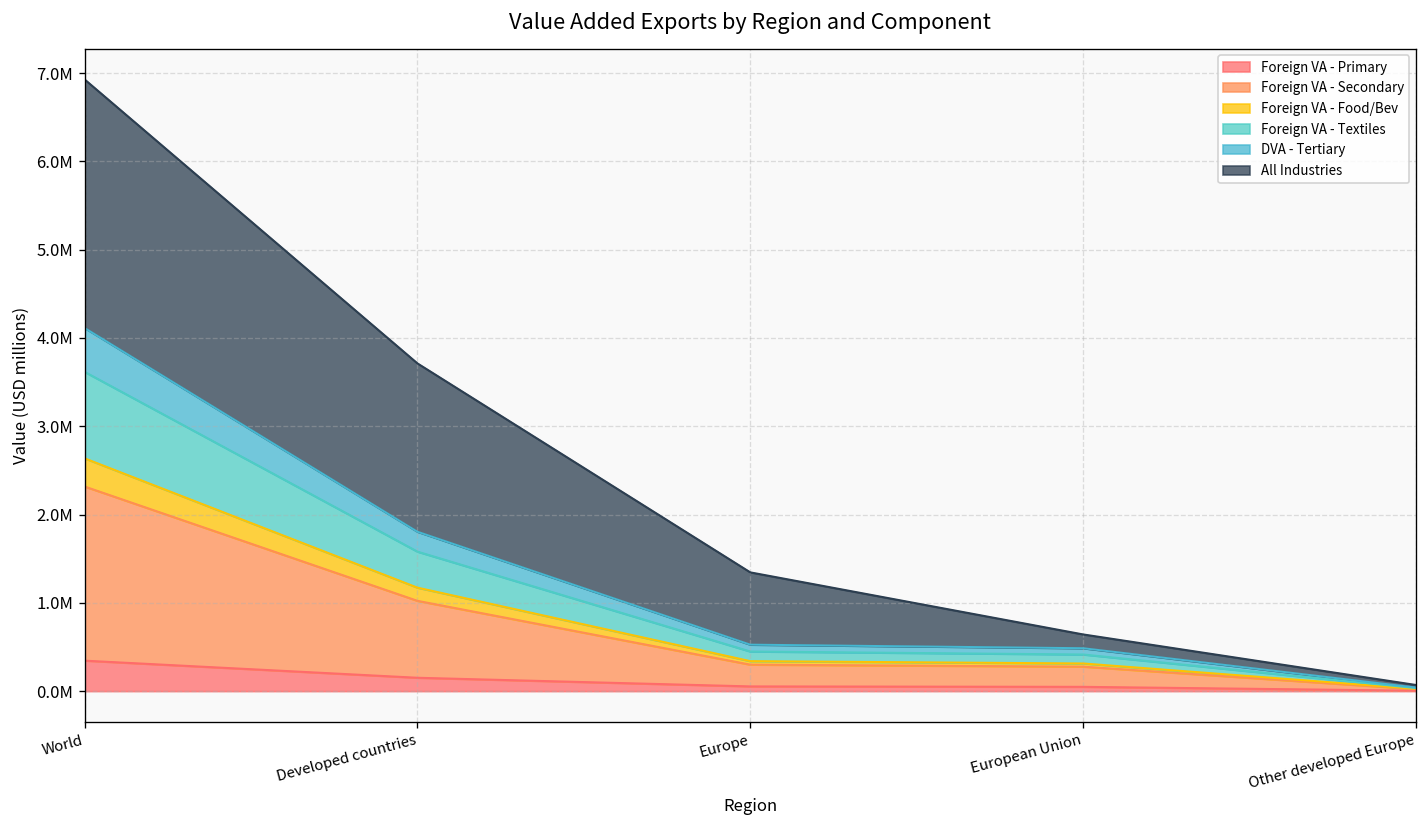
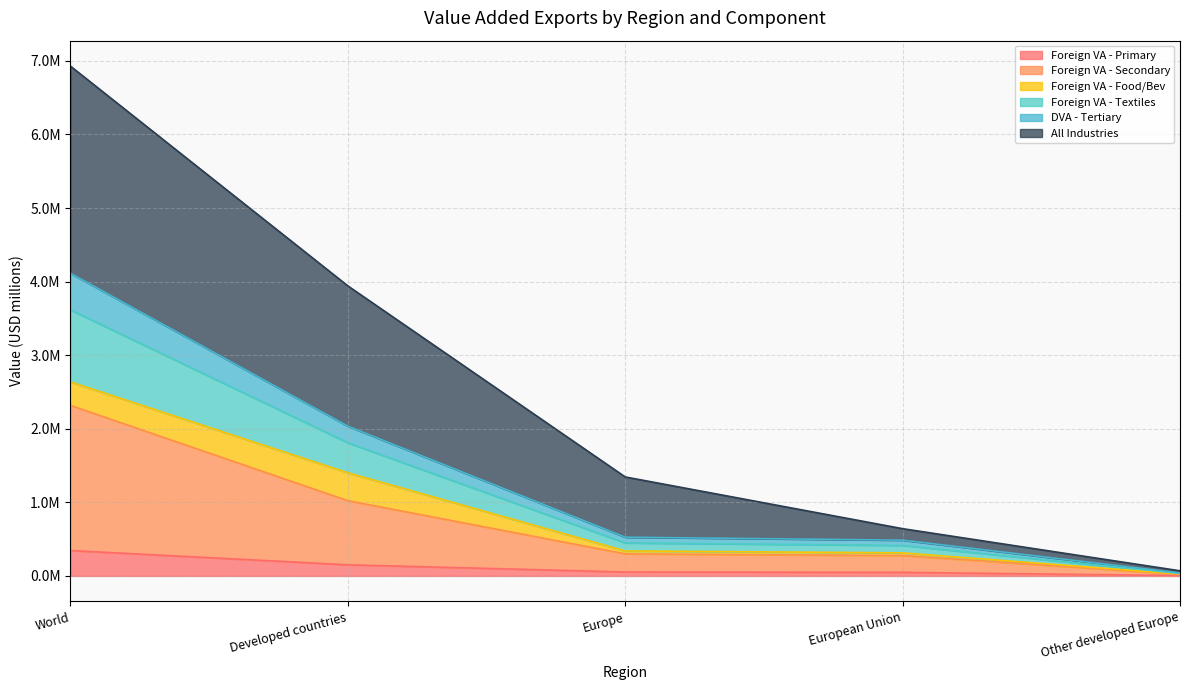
Foreign VA - Food/Bev, Developed countries: 100000 -> 400000
